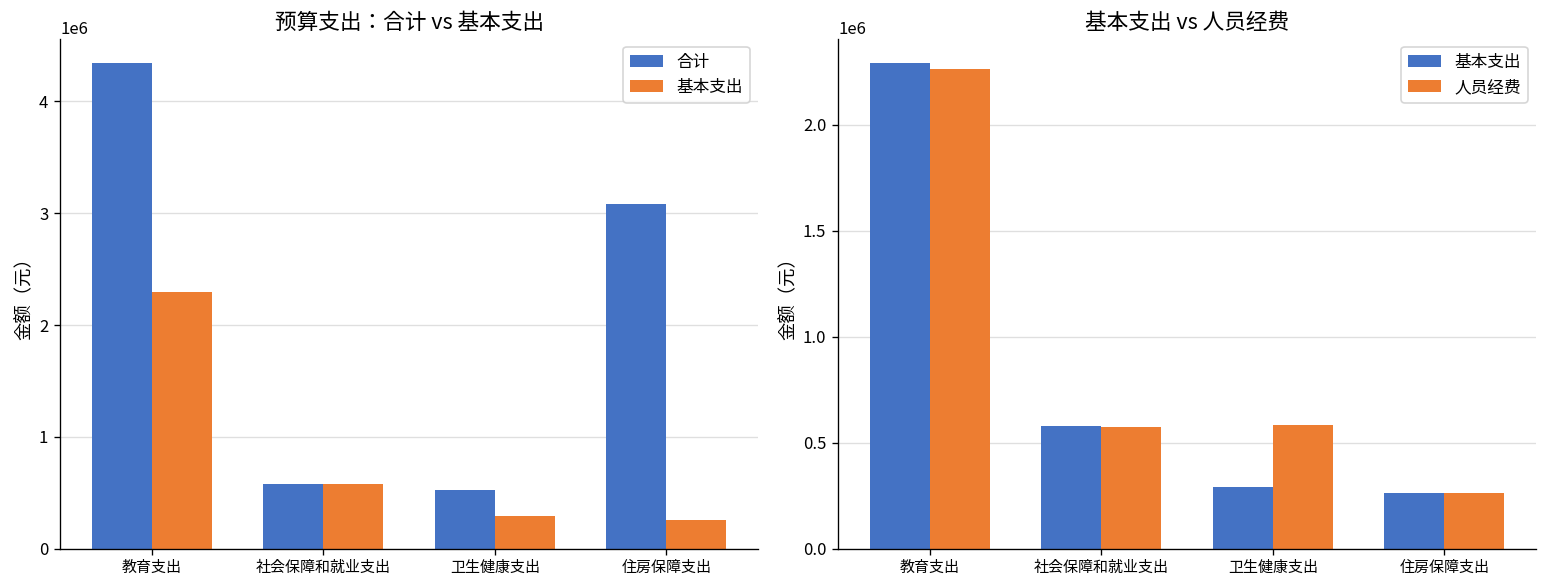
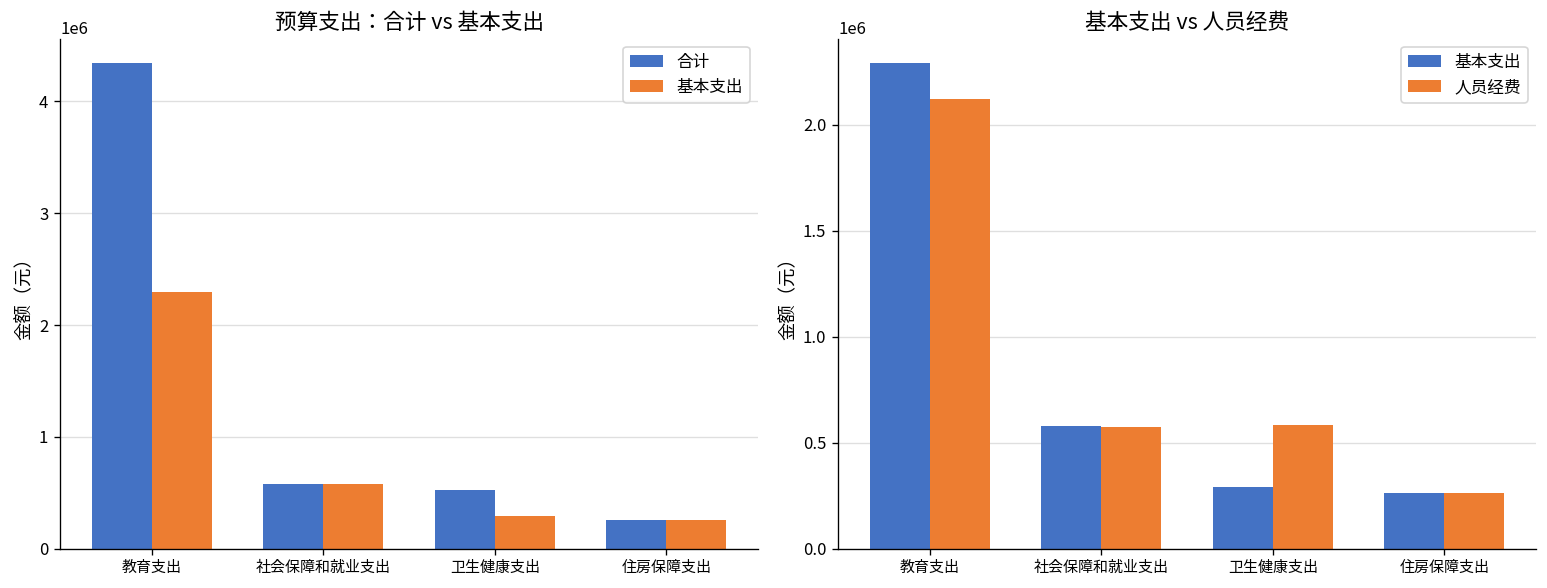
预算支出：合计 vs 基本支出, 合计, 住房保障支出: 3100000 -> 300000
基本支出 vs 人员经费, 人员经费, 教育支出: 2260000 -> 2120000
